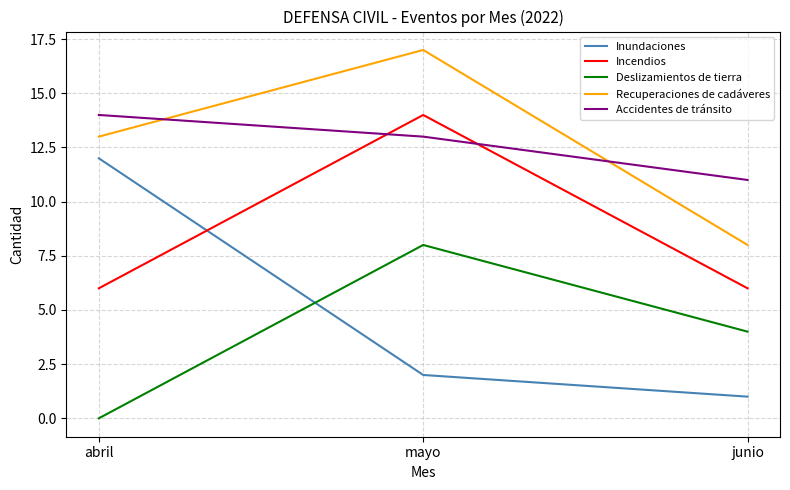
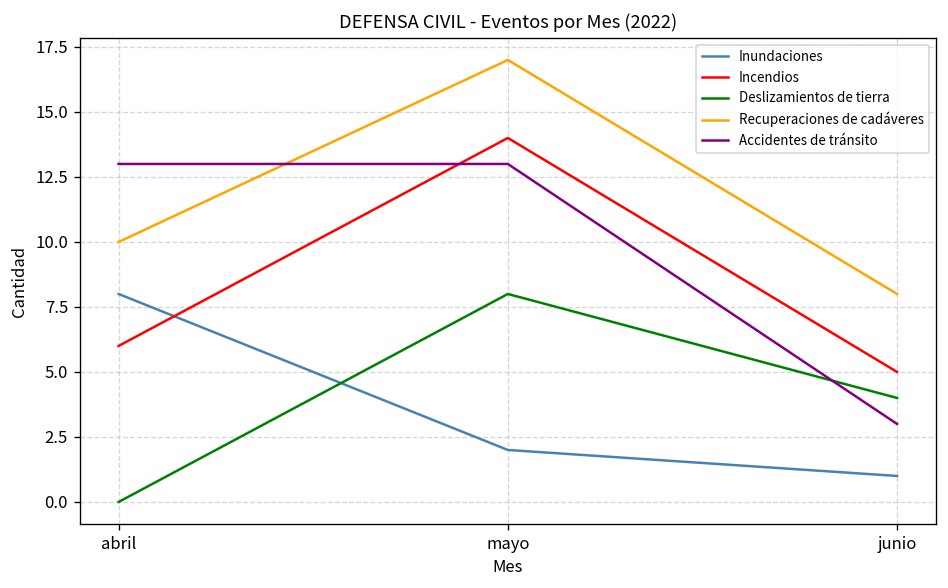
Inundaciones, abril: 12 -> 8
Recuperaciones de cadáveres, abril: 13 -> 10
Accidentes de tránsito, abril: 14 -> 13
Incendios, junio: 6 -> 5
Accidentes de tránsito, junio: 11 -> 3
